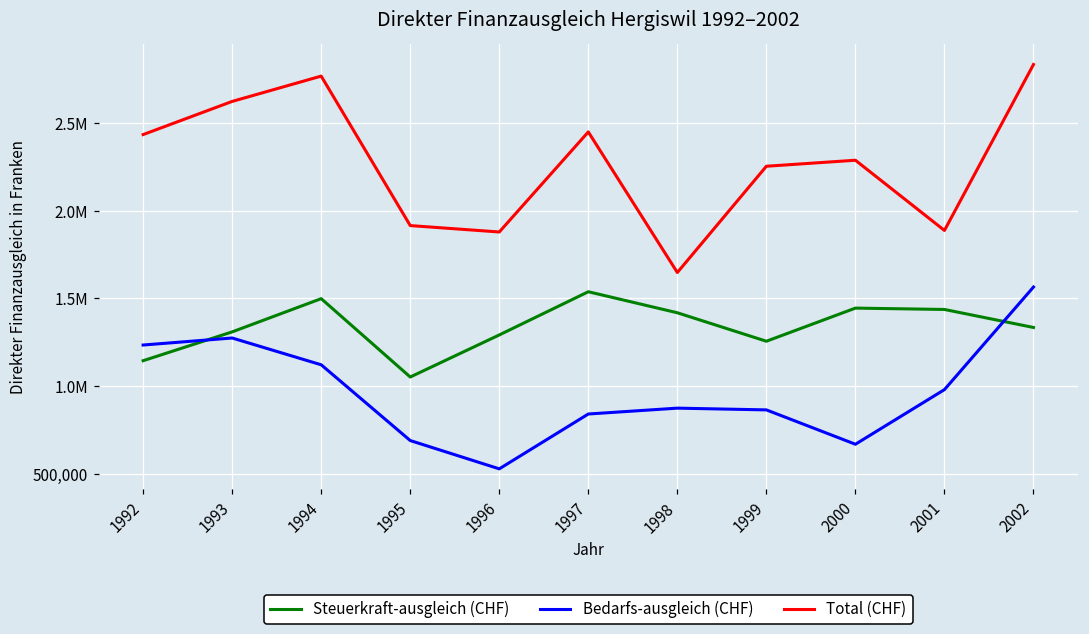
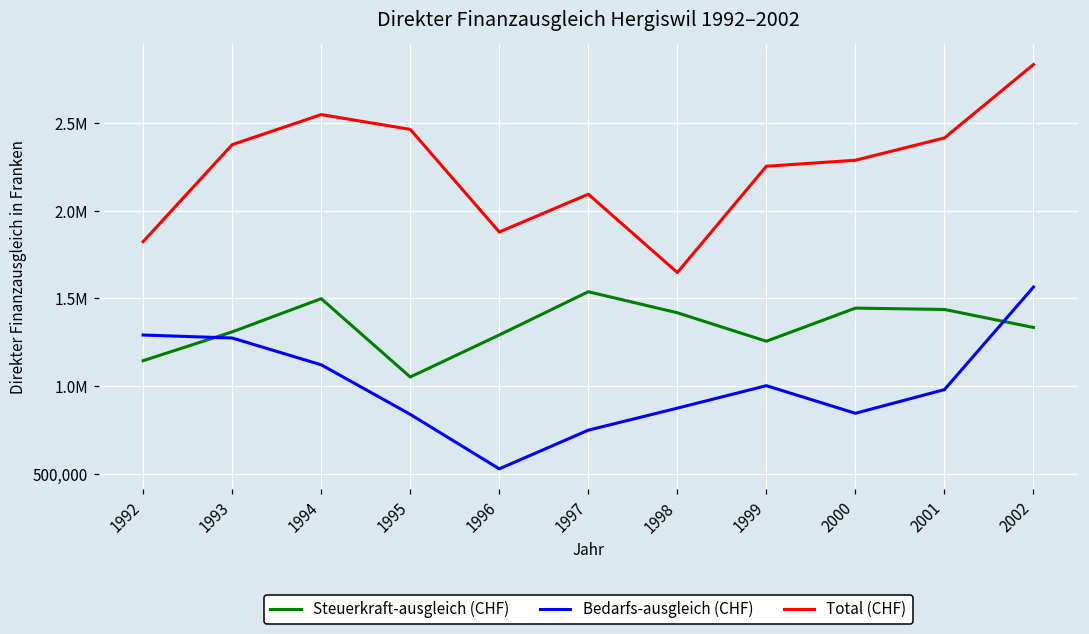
Bedarfs-ausgleich (CHF), 1992: 1,230,000 -> 1,290,000
Total (CHF), 1992: 2,440,000 -> 1,820,000
Total (CHF), 1993: 2,620,000 -> 2,380,000
Total (CHF), 1994: 2,770,000 -> 2,550,000
Bedarfs-ausgleich (CHF), 1995: 690,000 -> 840,000
Total (CHF), 1995: 1,920,000 -> 2,470,000
Bedarfs-ausgleich (CHF), 1997: 840,000 -> 750,000
Total (CHF), 1997: 2,450,000 -> 2,090,000
Bedarfs-ausgleich (CHF), 1999: 860,000 -> 1,000,000
Bedarfs-ausgleich (CHF), 2000: 670,000 -> 840,000
Total (CHF), 2001: 1,890,000 -> 2,420,000
